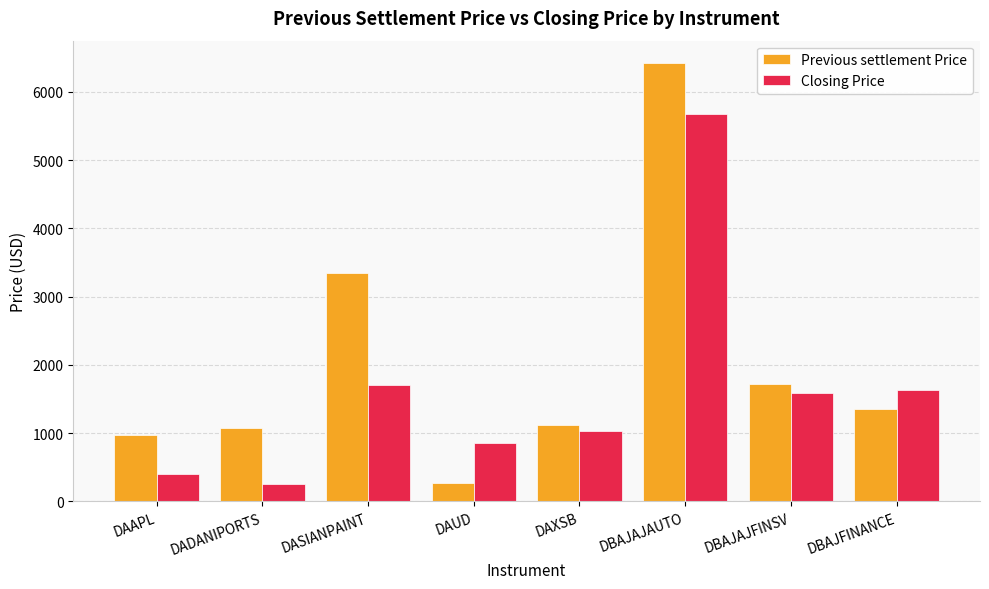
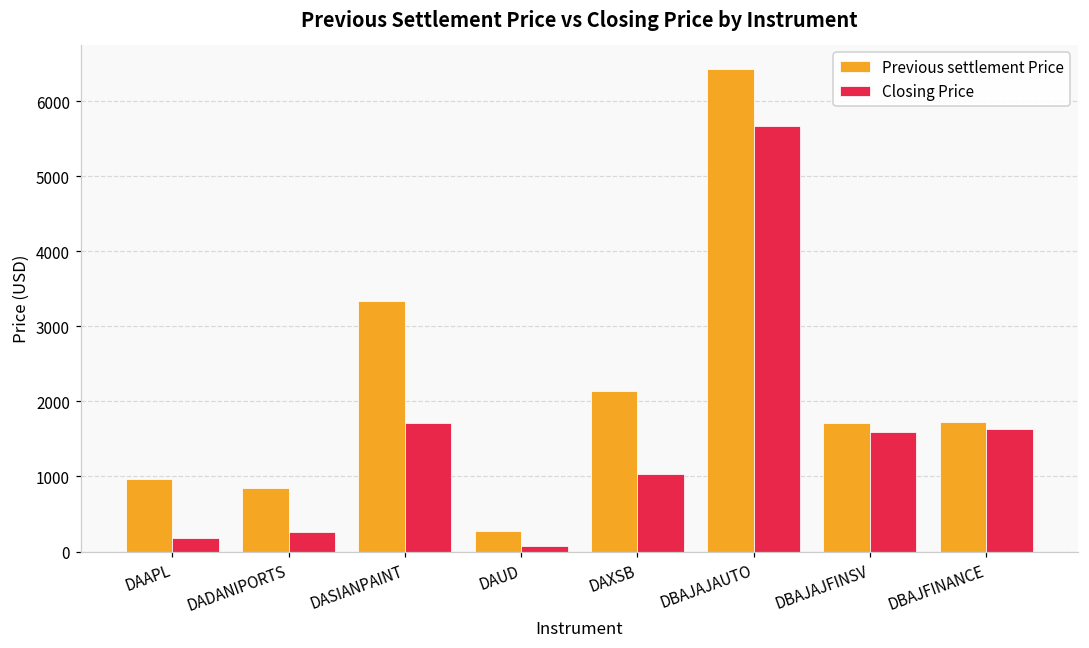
Closing Price, DAAPL: 400 -> 200
Previous settlement Price, DADANIPORTS: 1100 -> 800
Closing Price, DAUD: 900 -> 100
Previous settlement Price, DAXSB: 1100 -> 2100
Previous settlement Price, DBAJFINANCE: 1400 -> 1700
